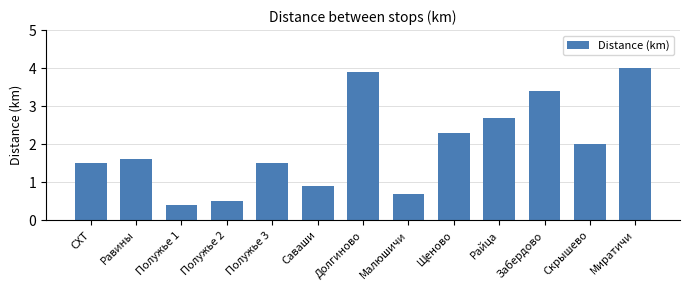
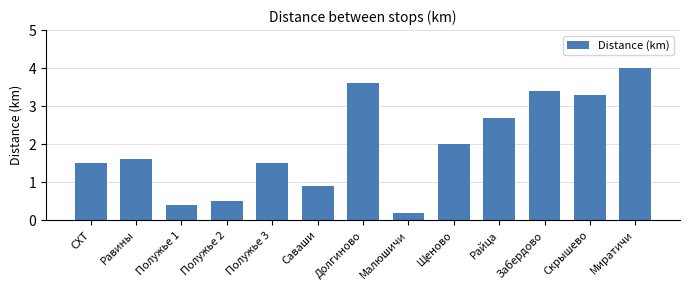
Долгиново: 3.9 -> 3.6
Малюшичи: 0.7 -> 0.2
Щеново: 2.3 -> 2.0
Скрышево: 2.0 -> 3.3
